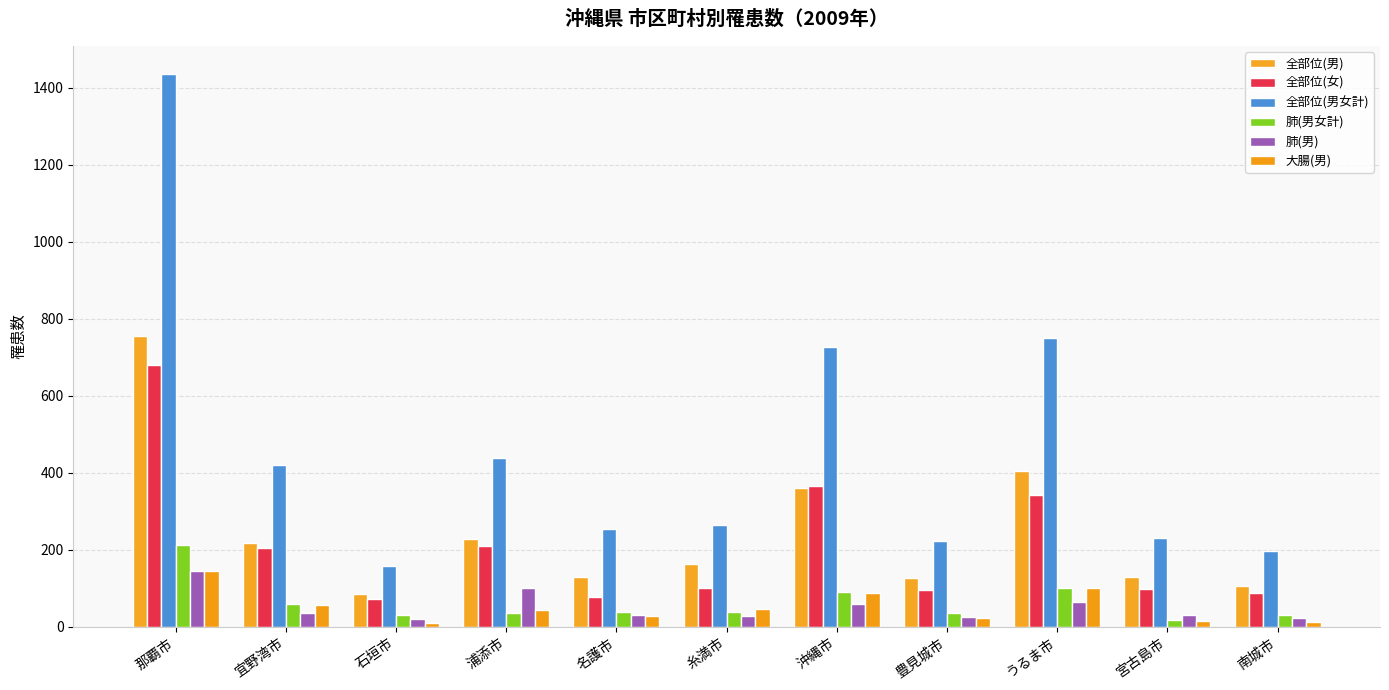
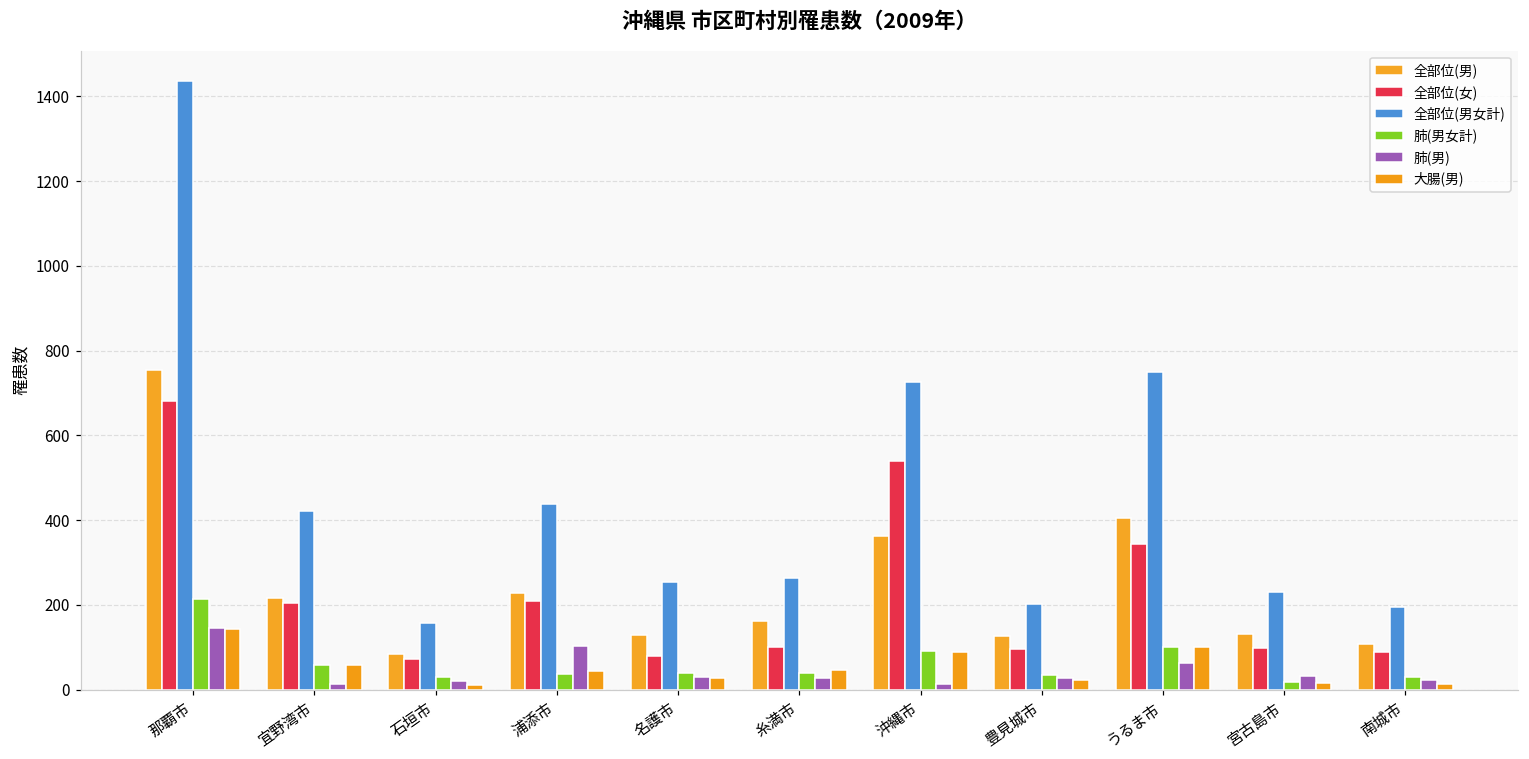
肺(男), 宜野湾市: 40 -> 10
全部位(女), 沖縄市: 370 -> 540
肺(男), 沖縄市: 60 -> 10
全部位(男女計), 豊見城市: 220 -> 200
